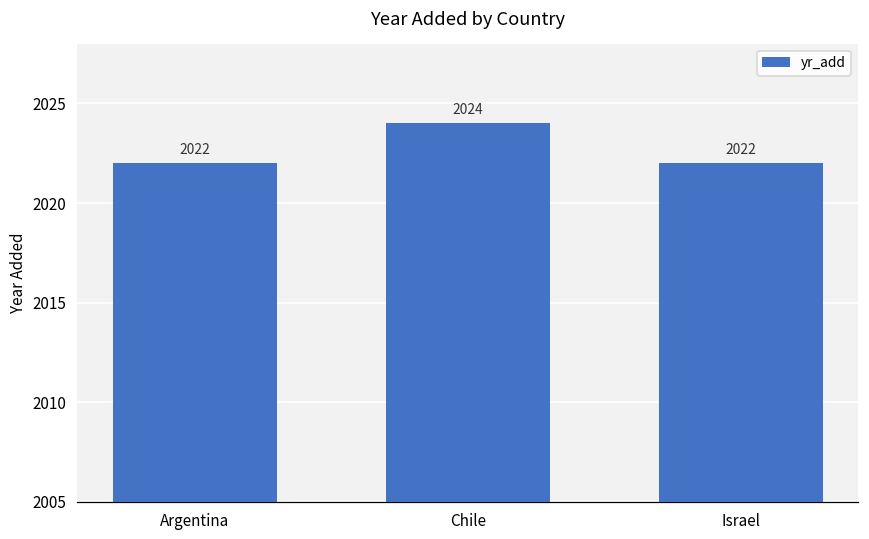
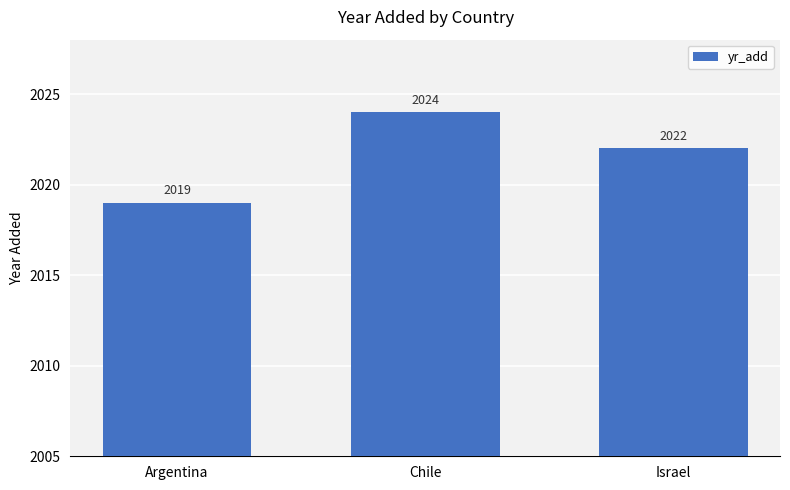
Argentina: 2022 -> 2019
